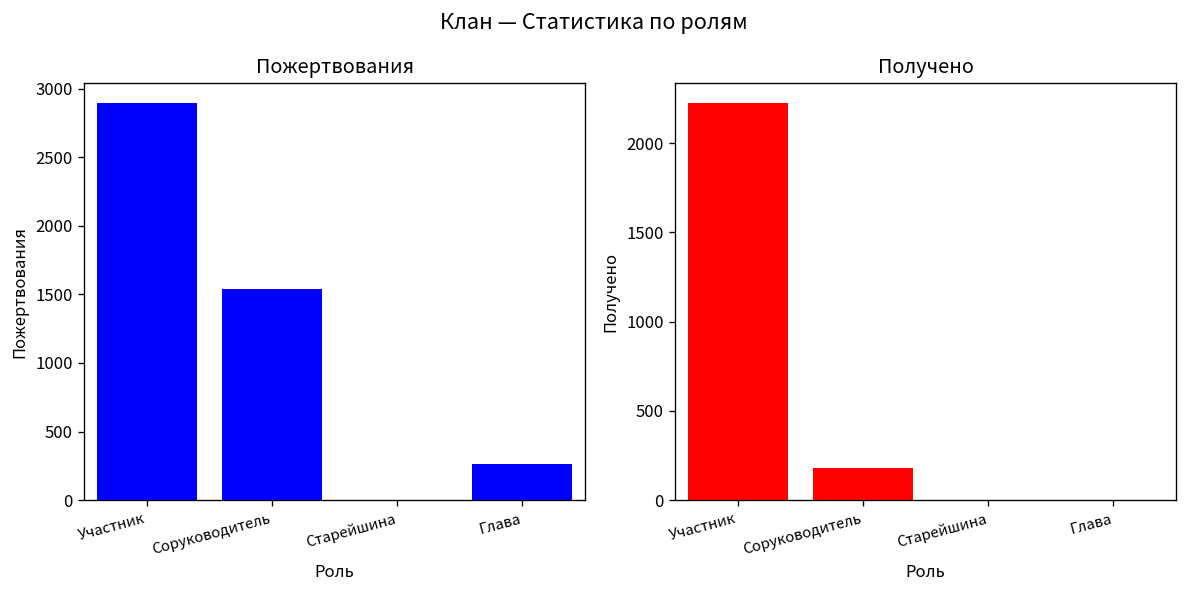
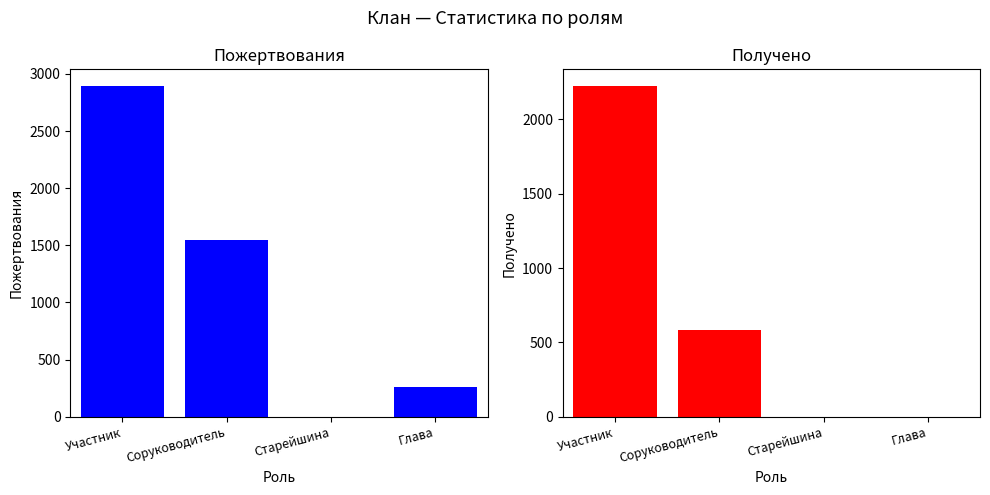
Получено, Соруководитель: 180 -> 580
